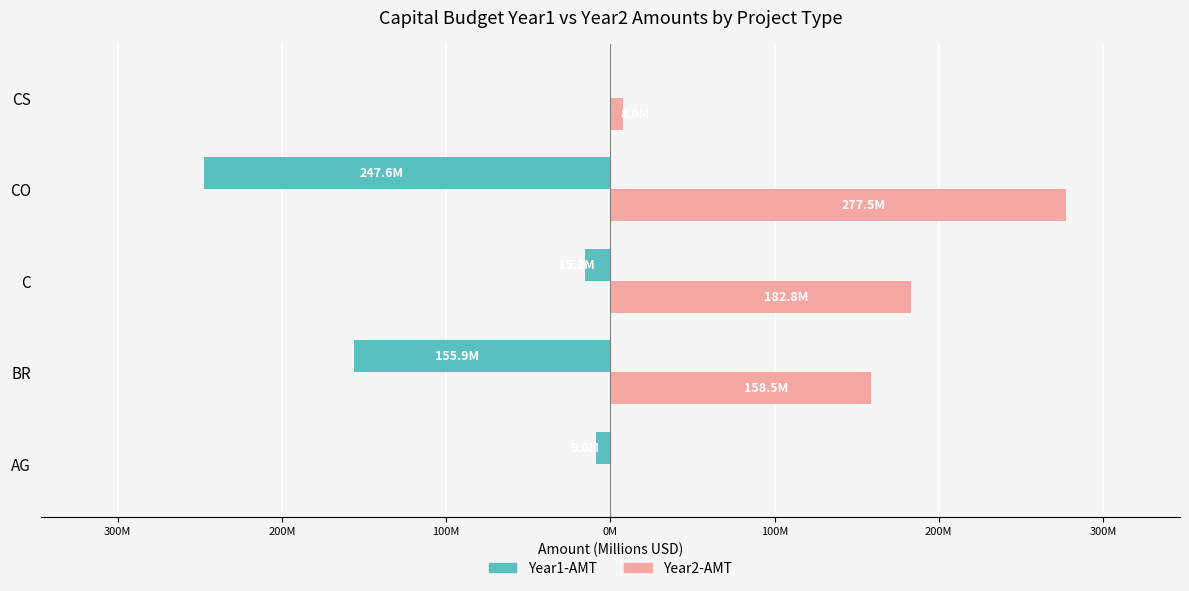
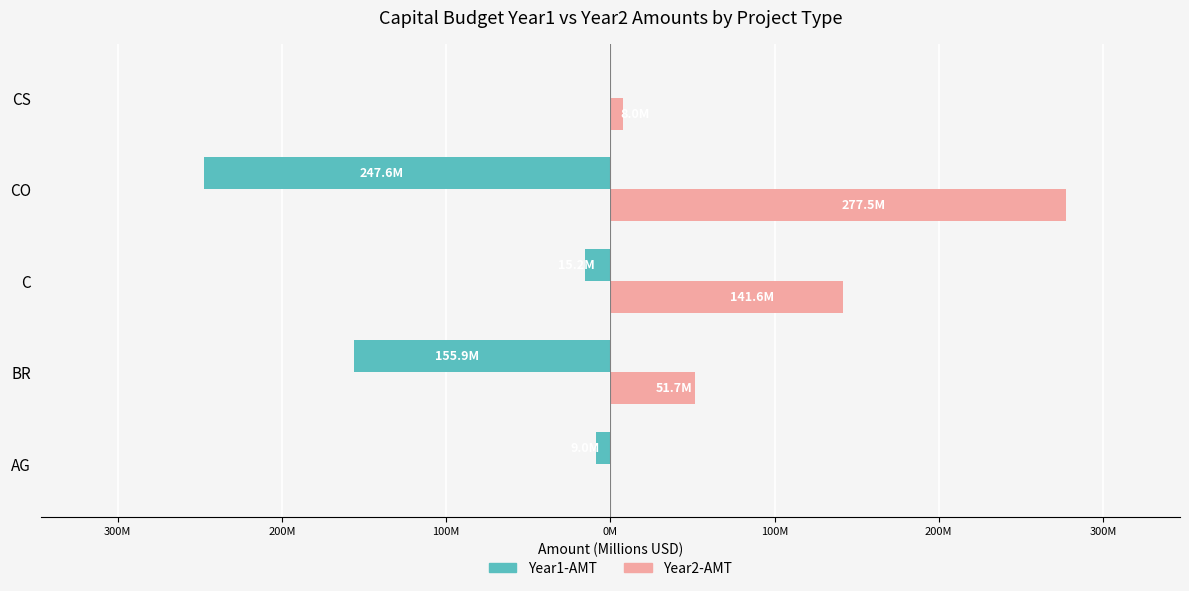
Year2-AMT, C: 182.8M -> 141.6M
Year2-AMT, BR: 158.5M -> 51.7M
